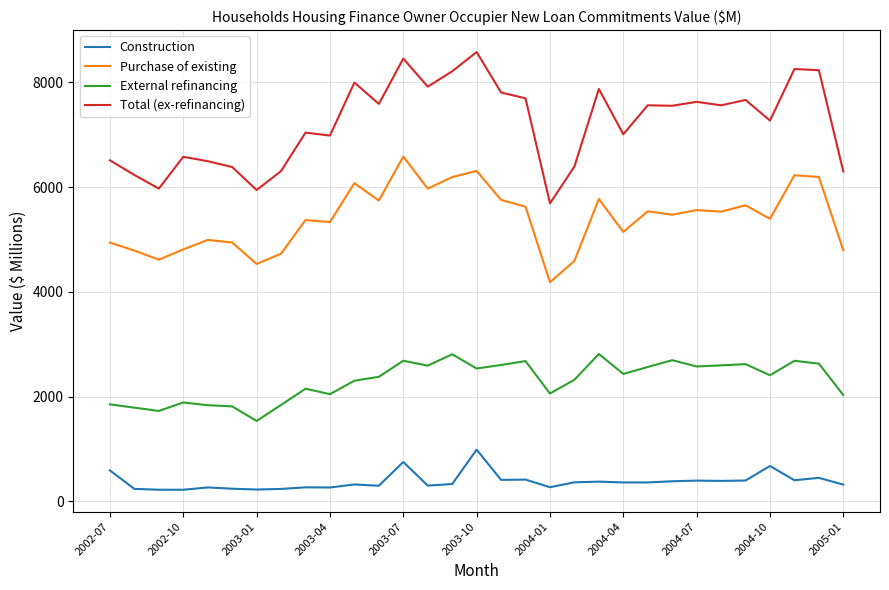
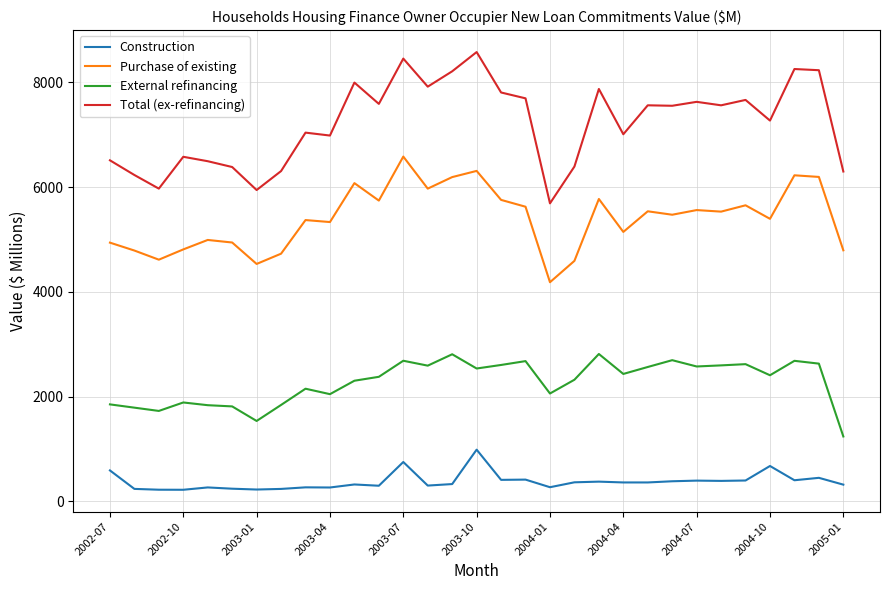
External refinancing, 2005-01: 2000 -> 1200
